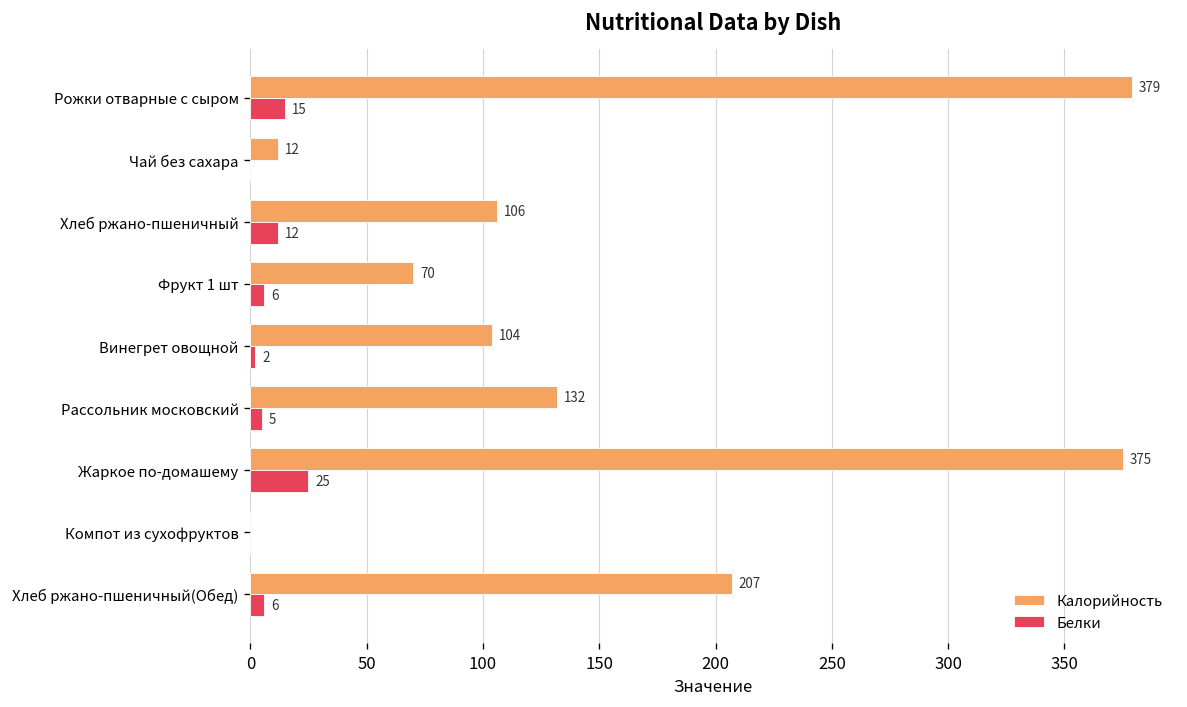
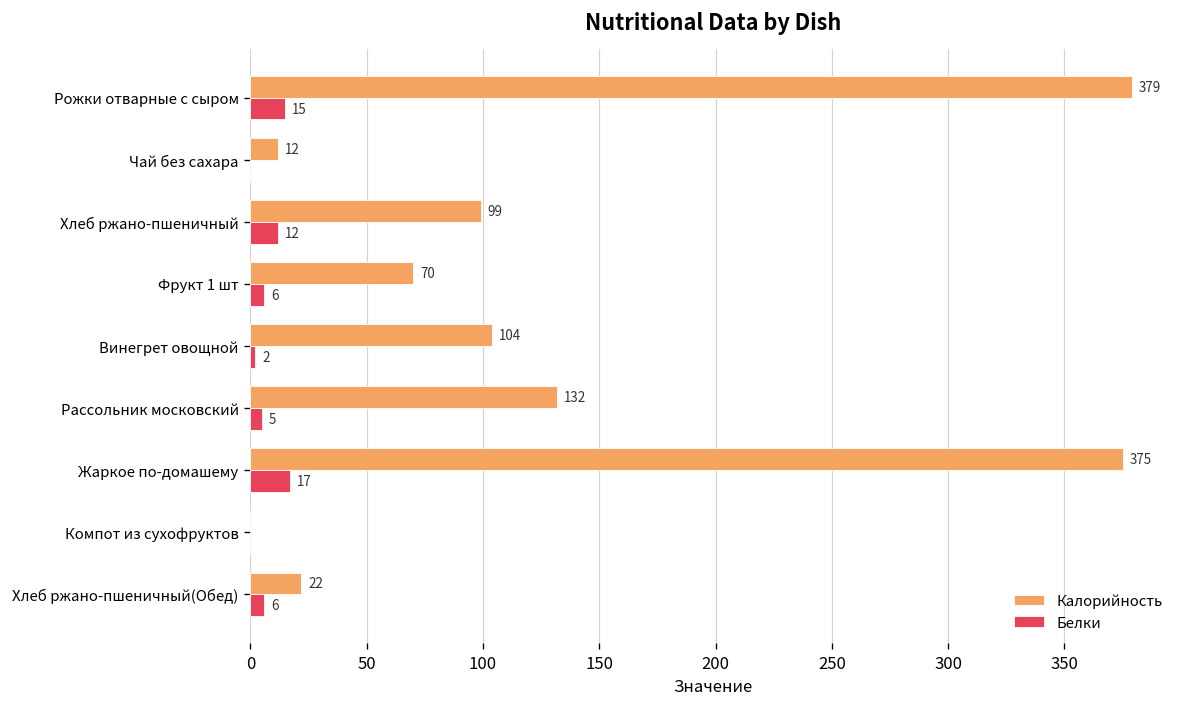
Калорийность, Хлеб ржано-пшеничный: 106 -> 99
Белки, Жаркое по-домашему: 25 -> 17
Калорийность, Хлеб ржано-пшеничный(Обед): 207 -> 22
